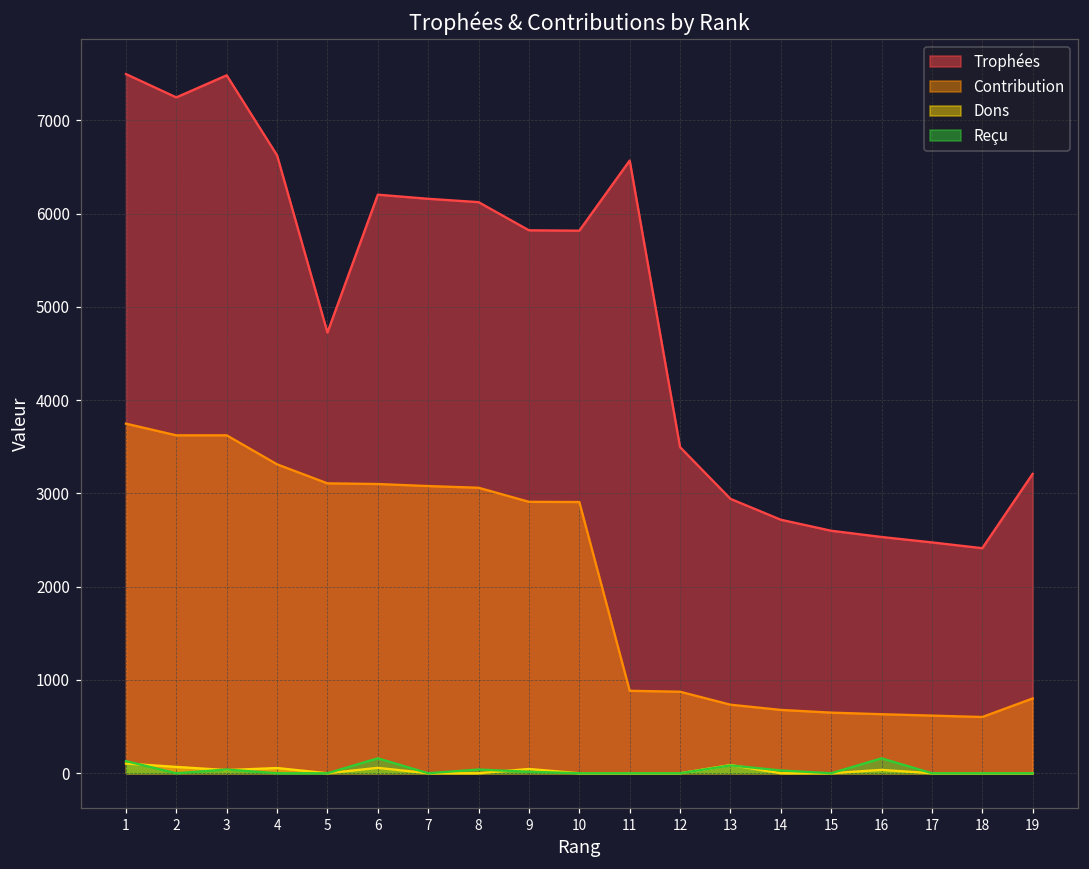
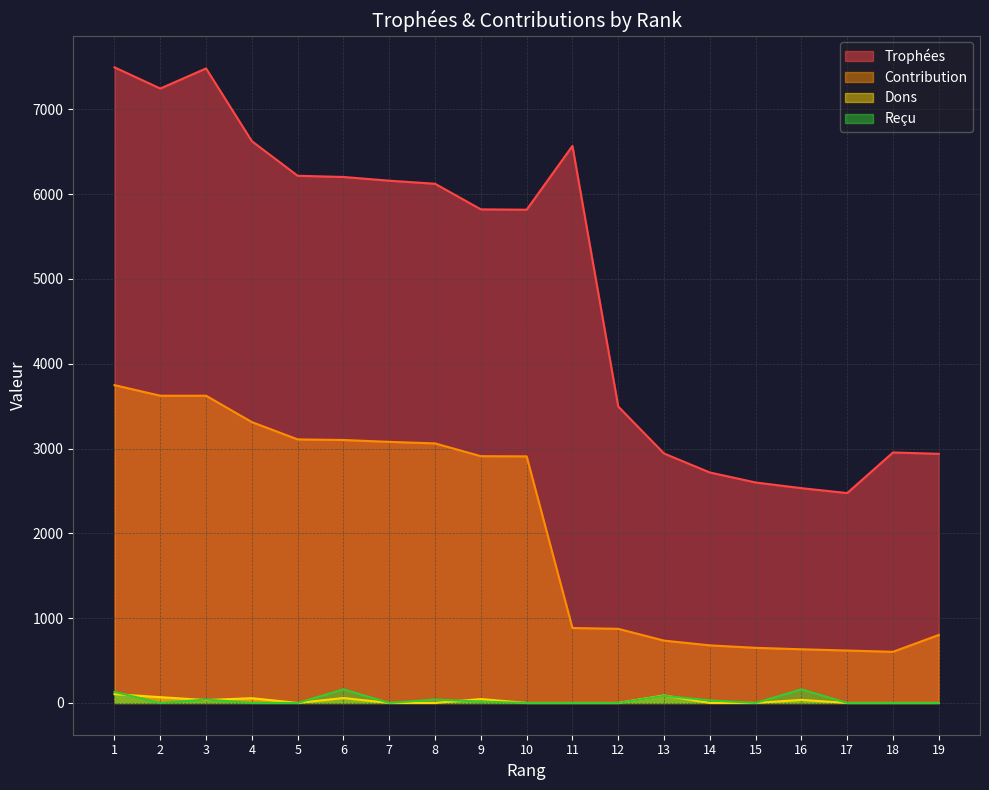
Trophées, 5: 4700 -> 6200
Trophées, 18: 2400 -> 3000
Trophées, 19: 3200 -> 2900
